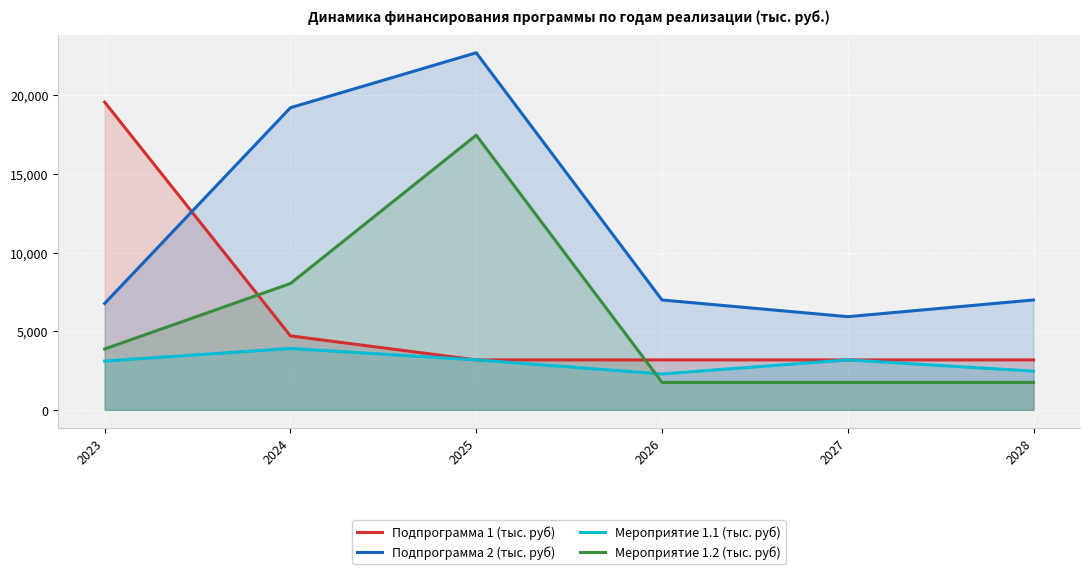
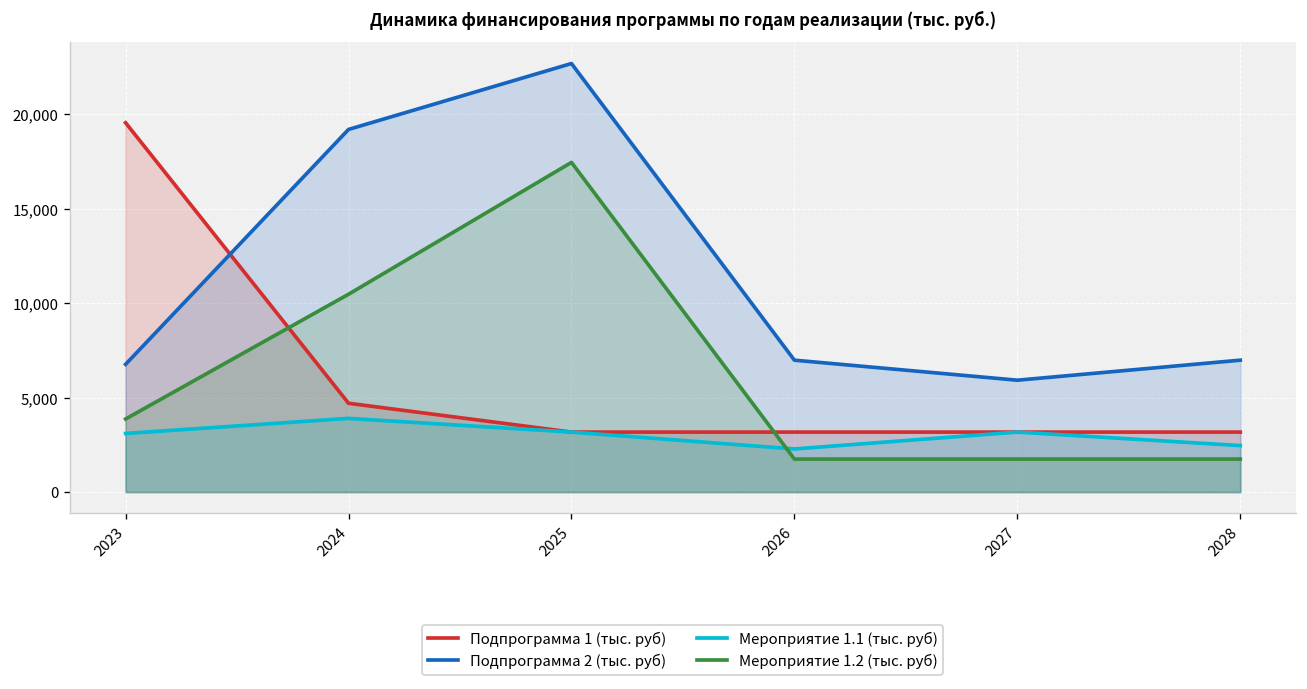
Мероприятие 1.2 (тыс. руб), 2024: 8,000 -> 10,500
